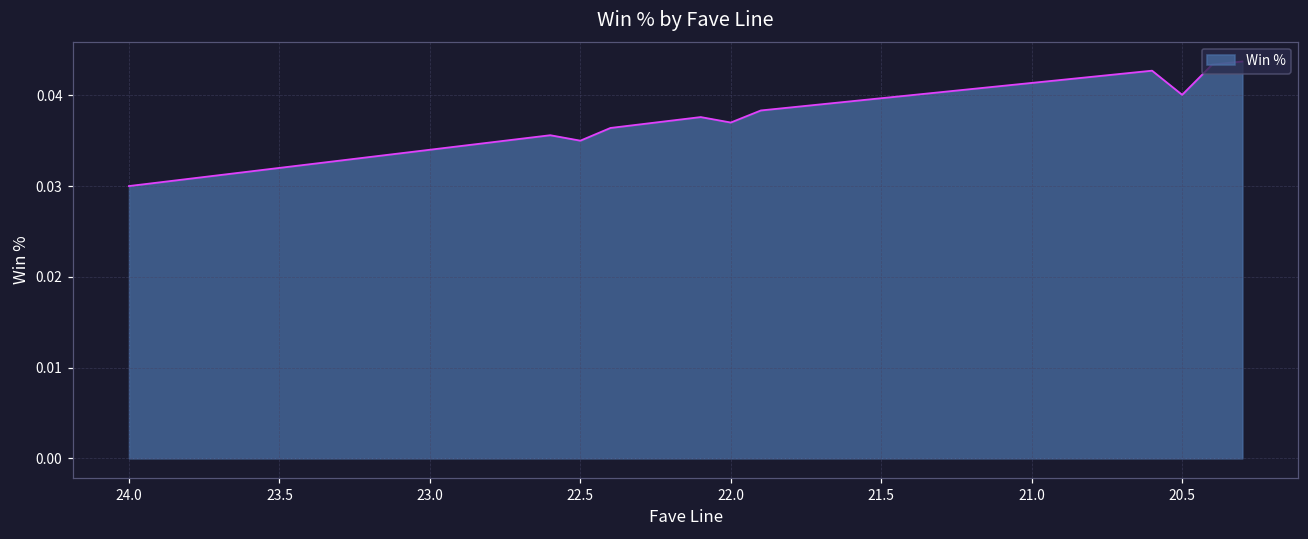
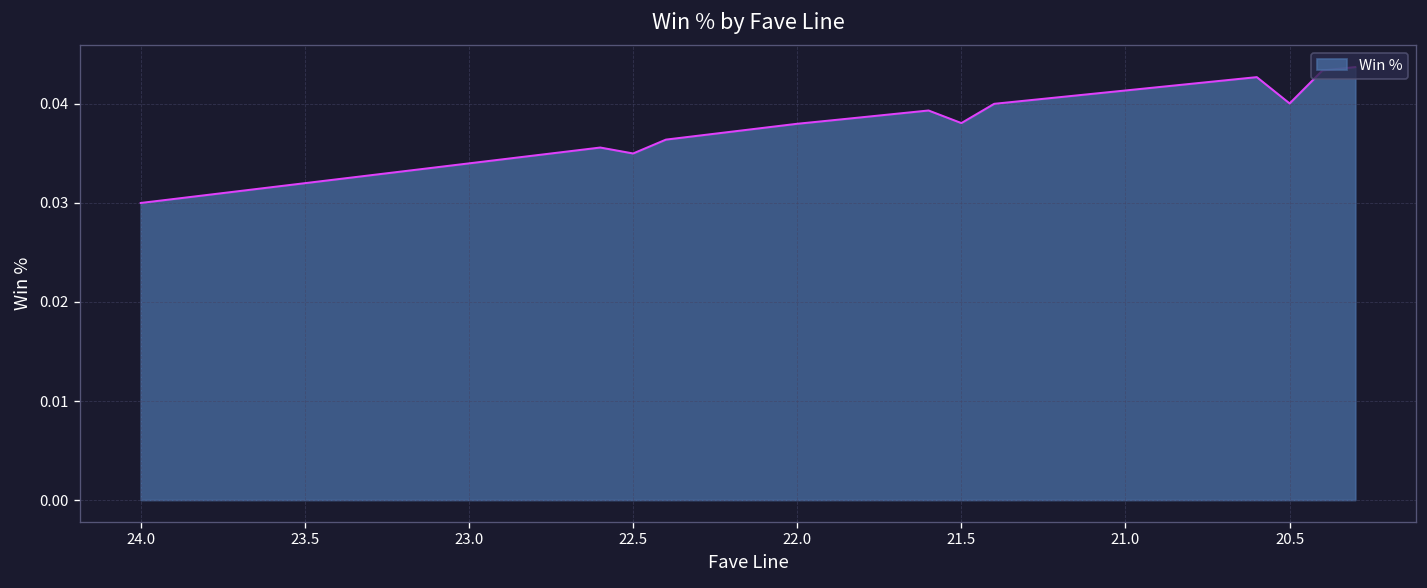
22.0: 0.037 -> 0.038
21.5: 0.040 -> 0.038
